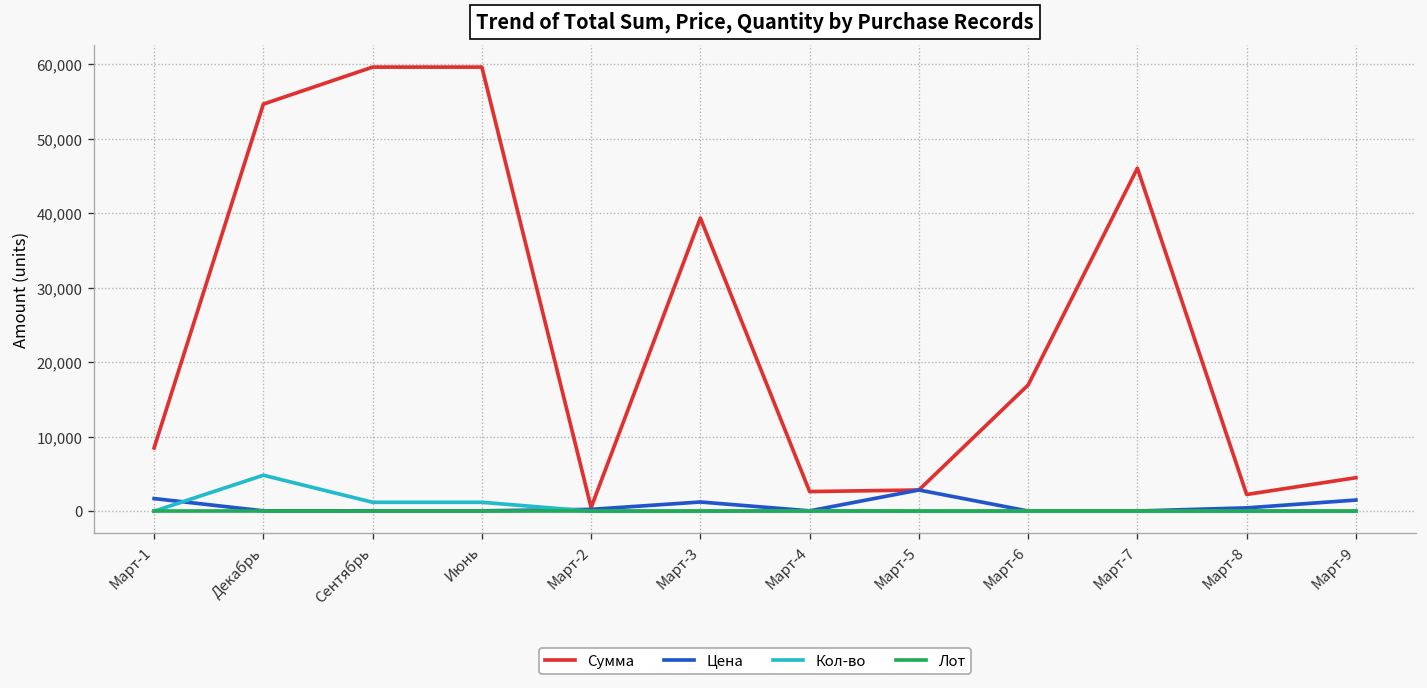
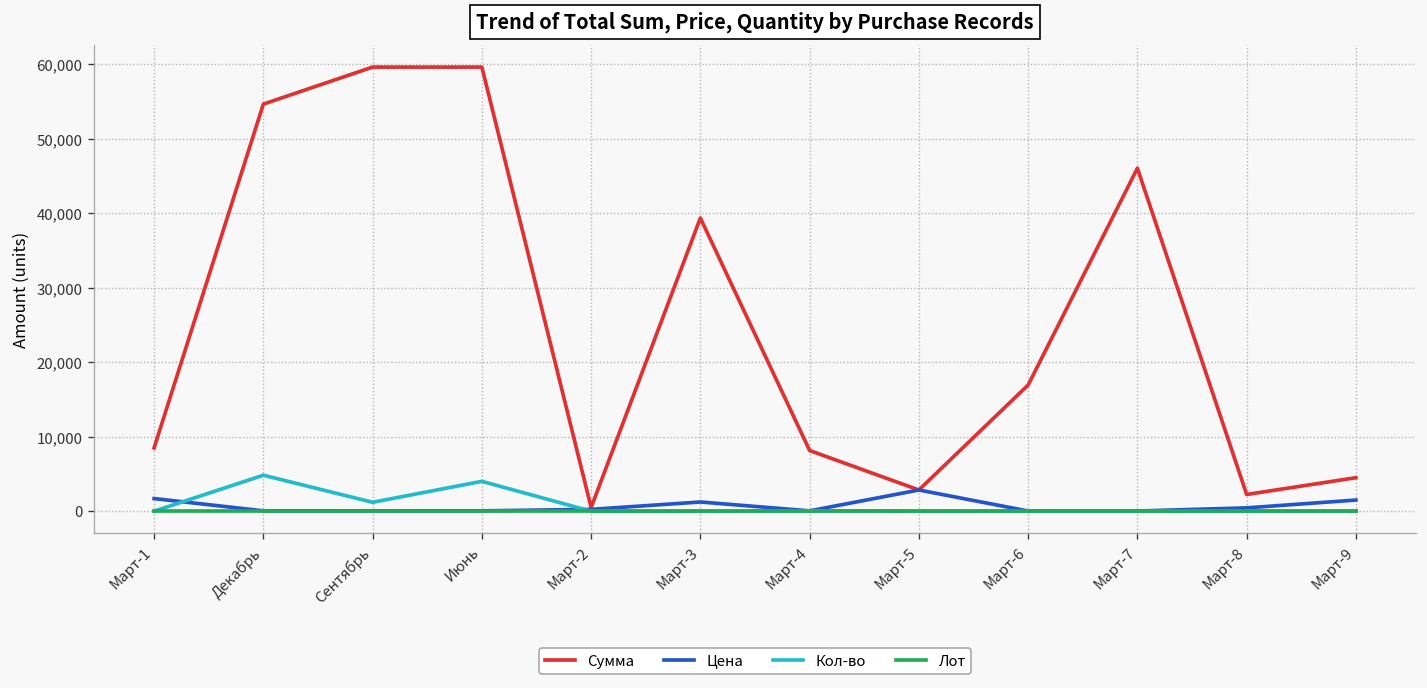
Кол-во, Июнь: 1,000 -> 4,000
Сумма, Март-4: 3,000 -> 8,000
